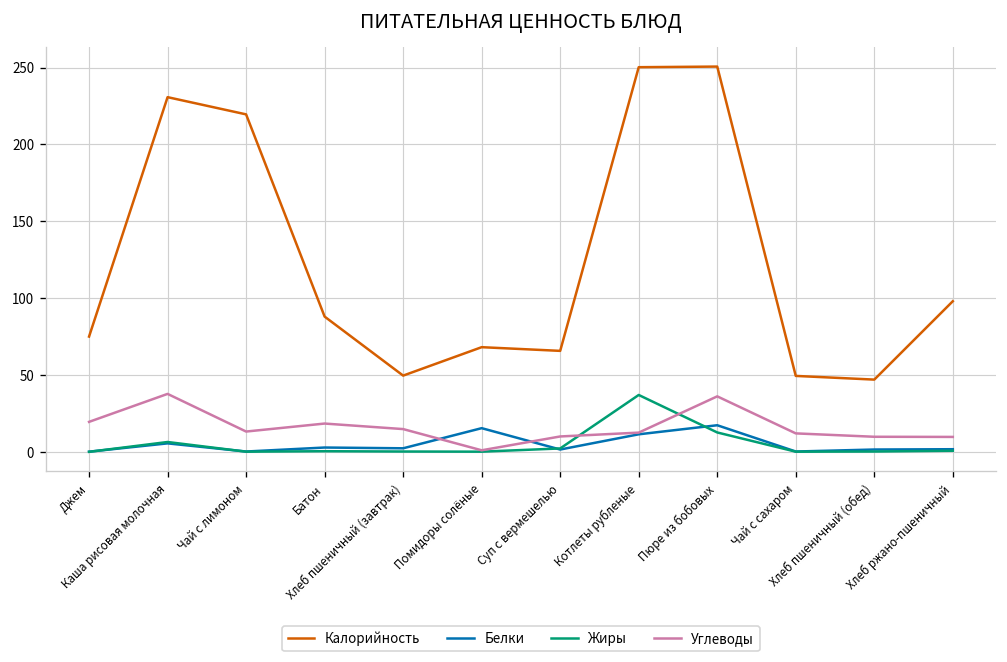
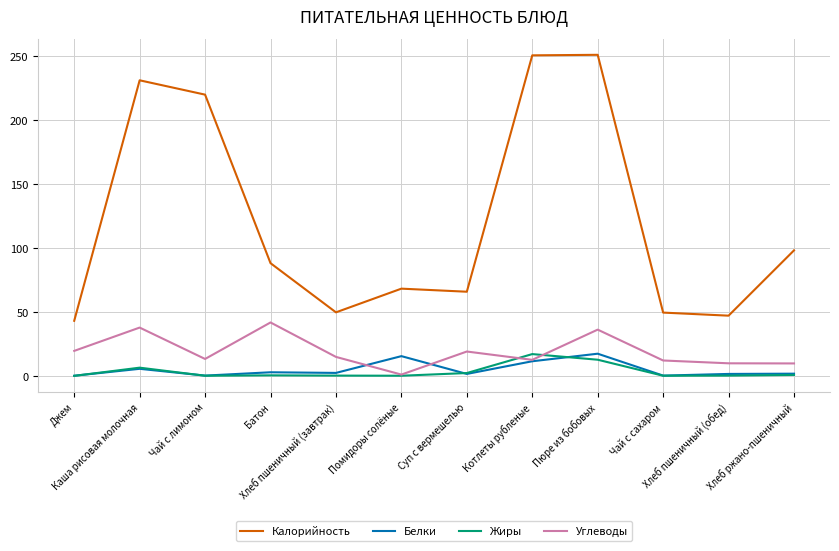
Калорийность, Джем: 75 -> 43
Углеводы, Батон: 18 -> 42
Углеводы, Суп с вермешелью: 10 -> 19
Жиры, Котлеты рубленые: 37 -> 17
